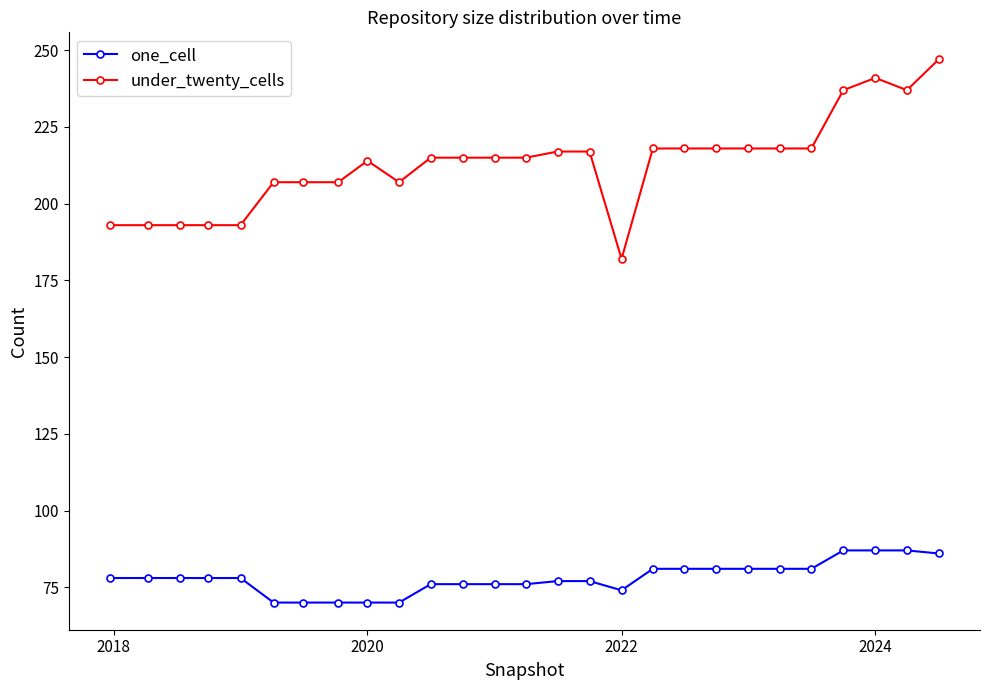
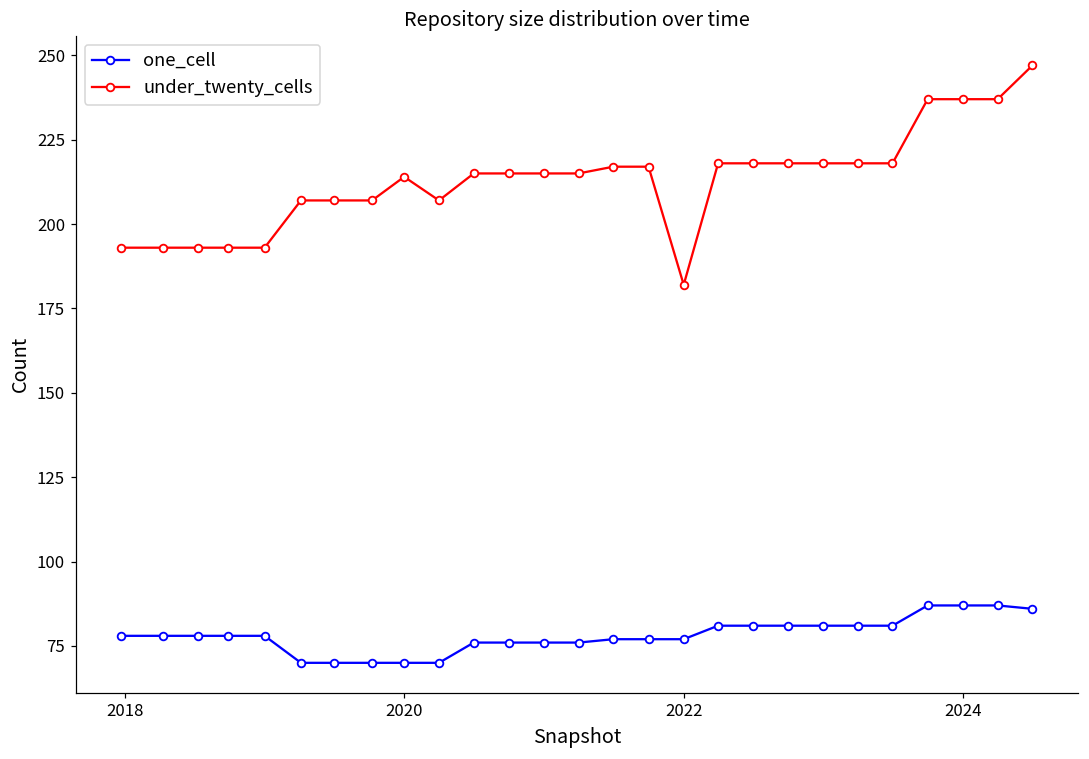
one_cell, 2022: 74 -> 77
under_twenty_cells, 2024: 241 -> 237
